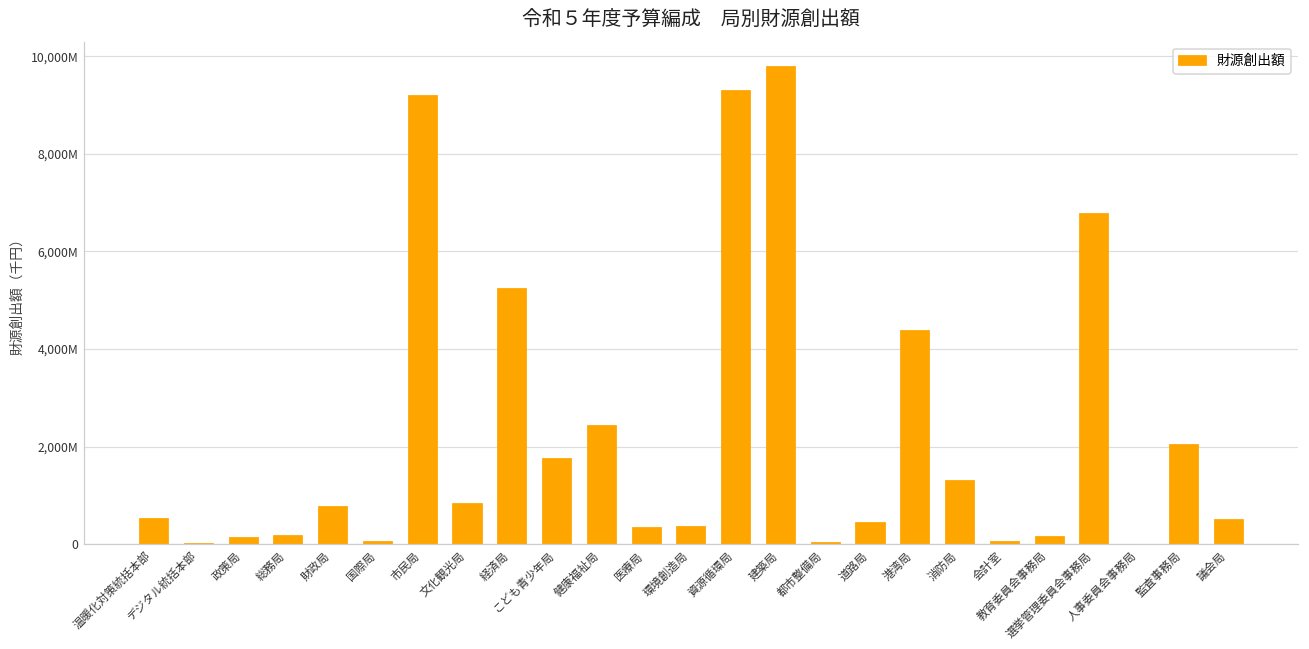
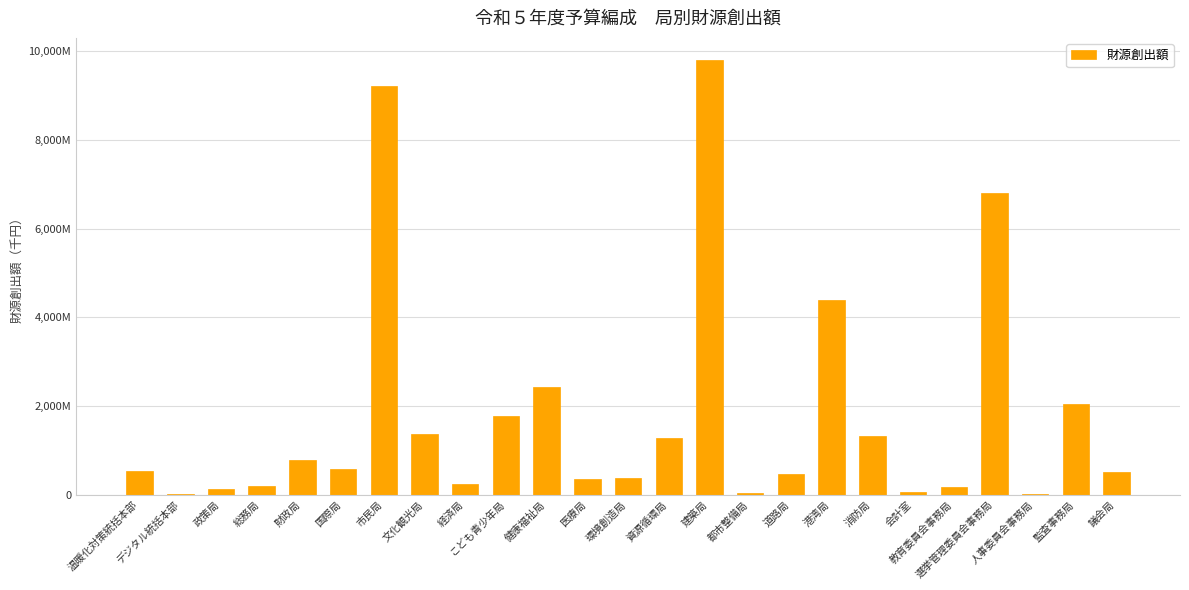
国際局: 100,000,000 -> 600,000,000
文化観光局: 800,000,000 -> 1,400,000,000
経済局: 5,300,000,000 -> 200,000,000
資源循環局: 9,300,000,000 -> 1,300,000,000
